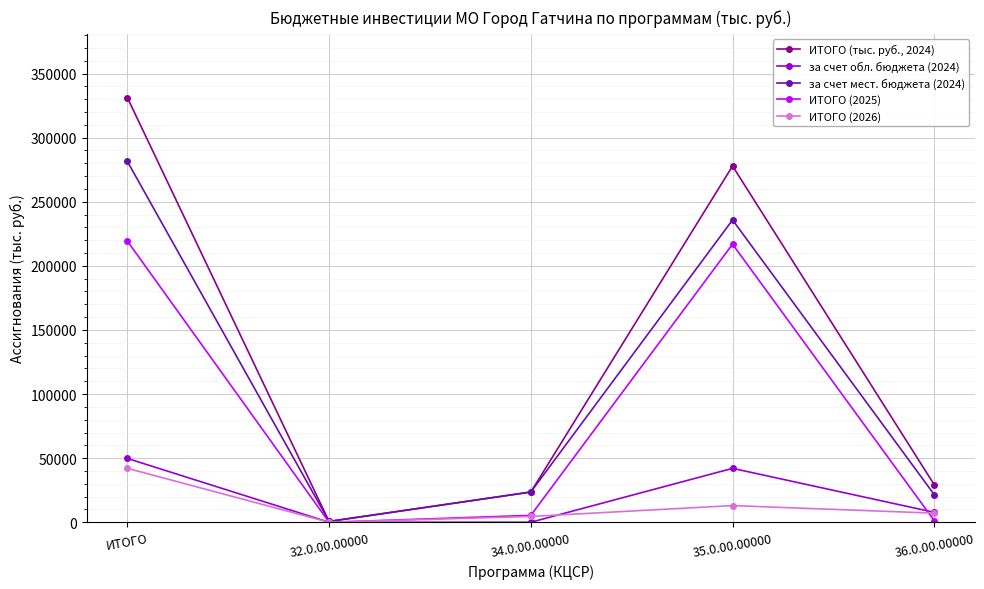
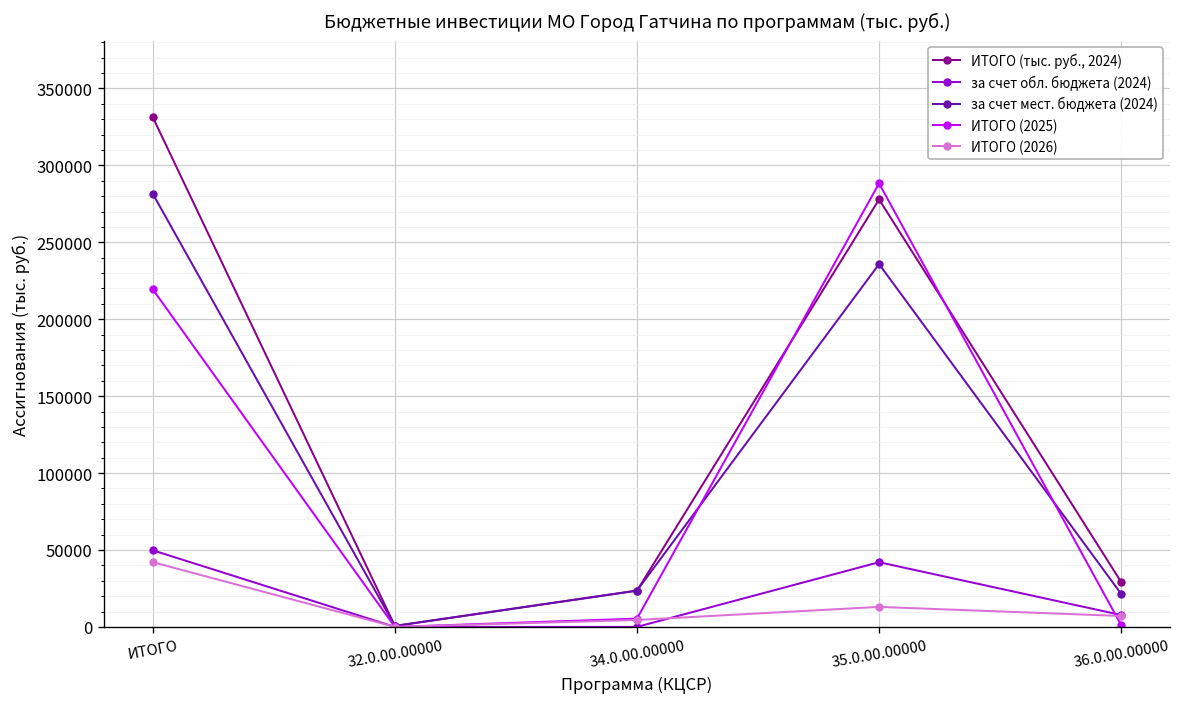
ИТОГО (2025), 35.0.00.00000: 217000 -> 288000
